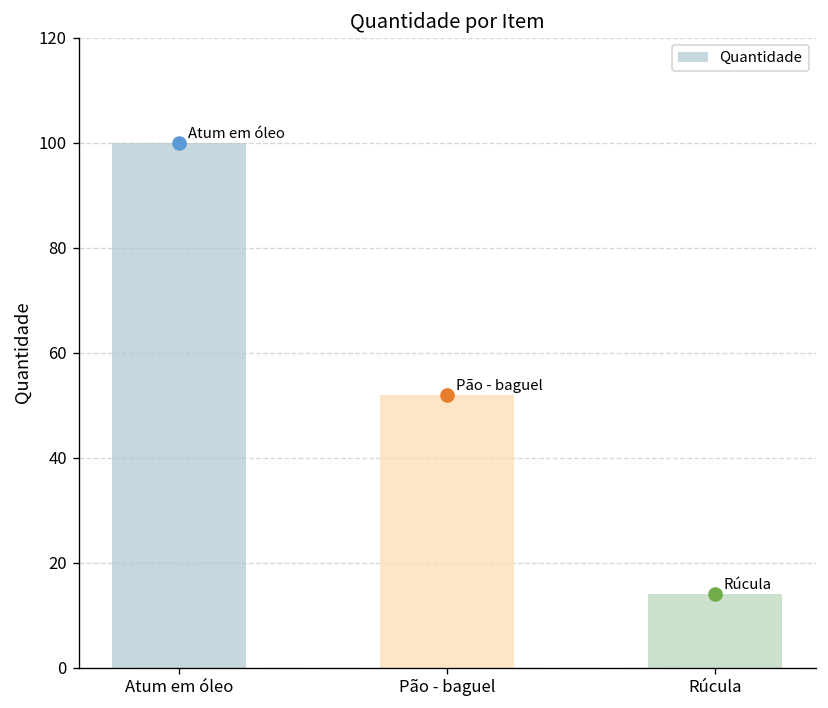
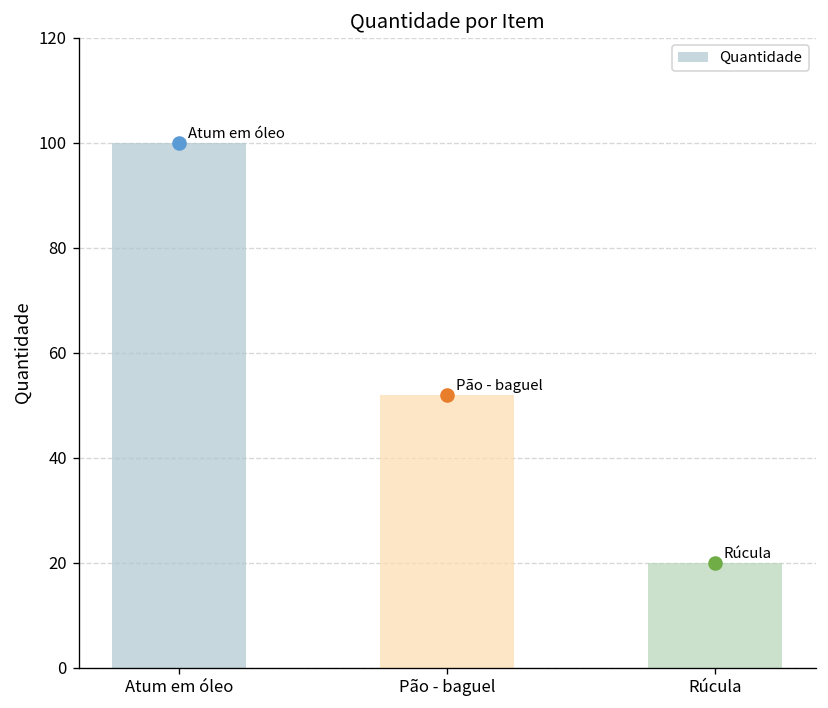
Quantidade, Rúcula: 14 -> 20
